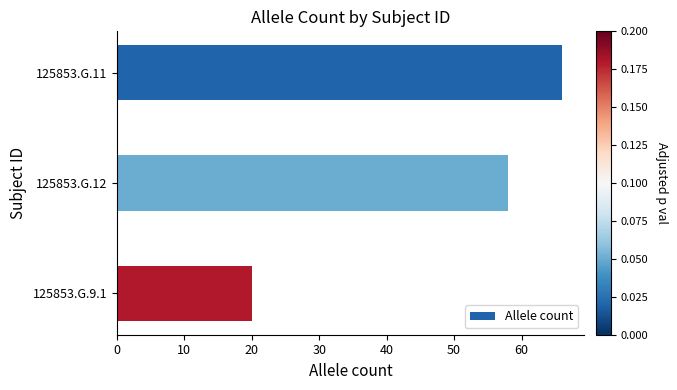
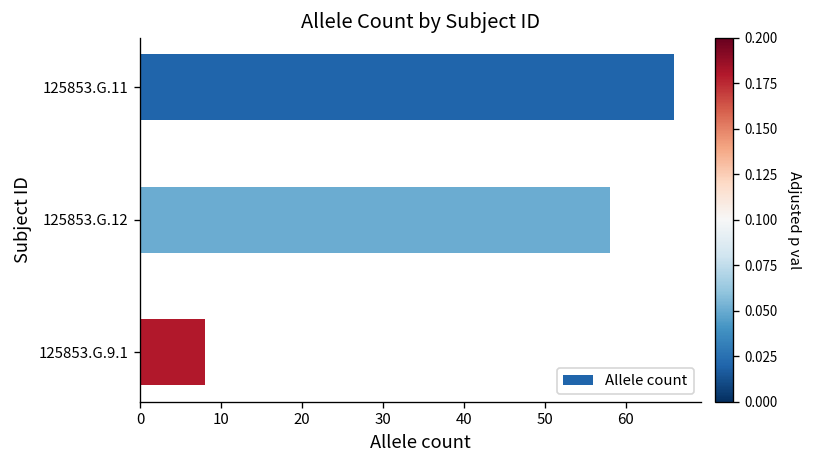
125853.G.9.1: 20 -> 8
